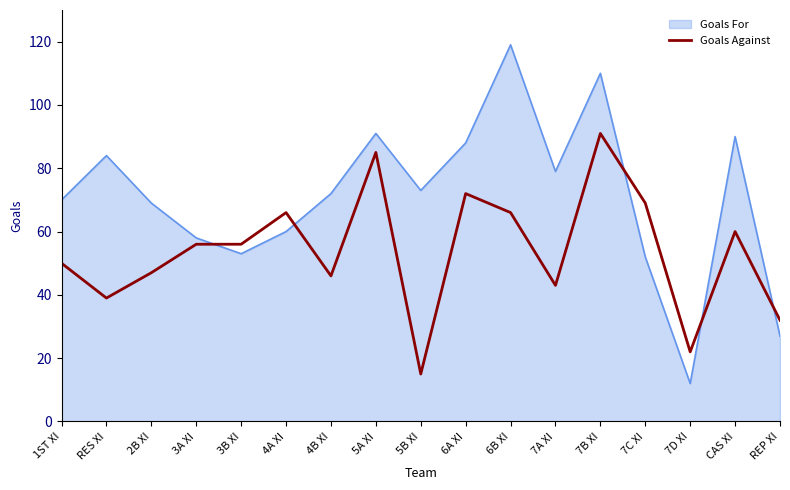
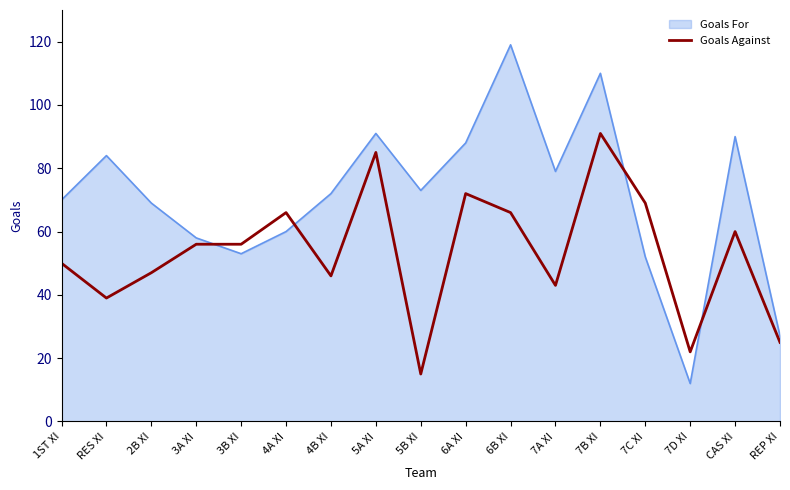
Goals Against, REP XI: 32 -> 25
